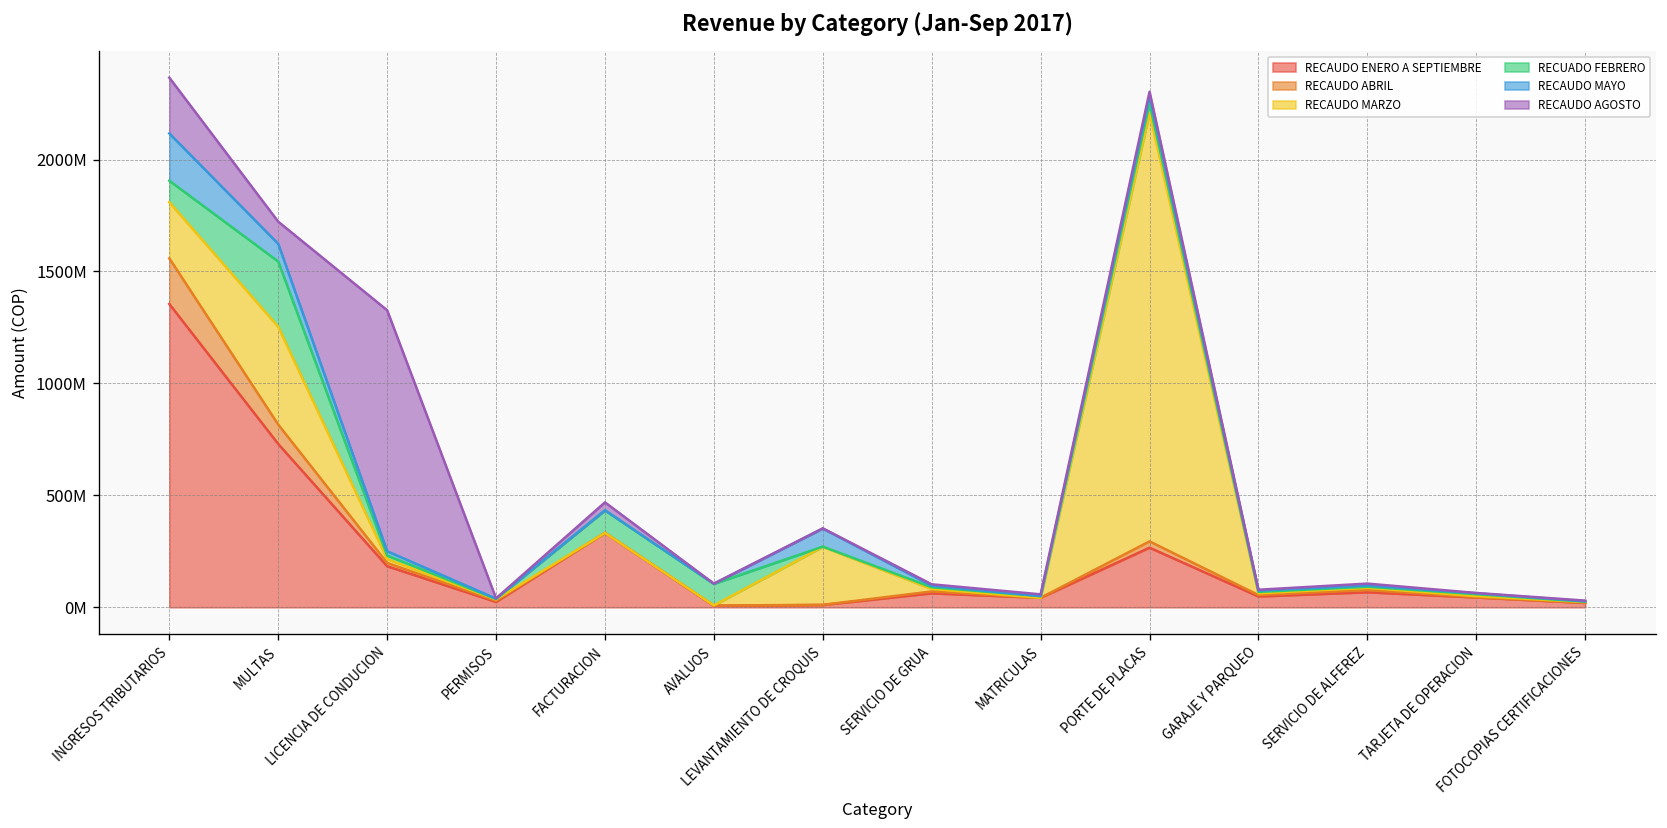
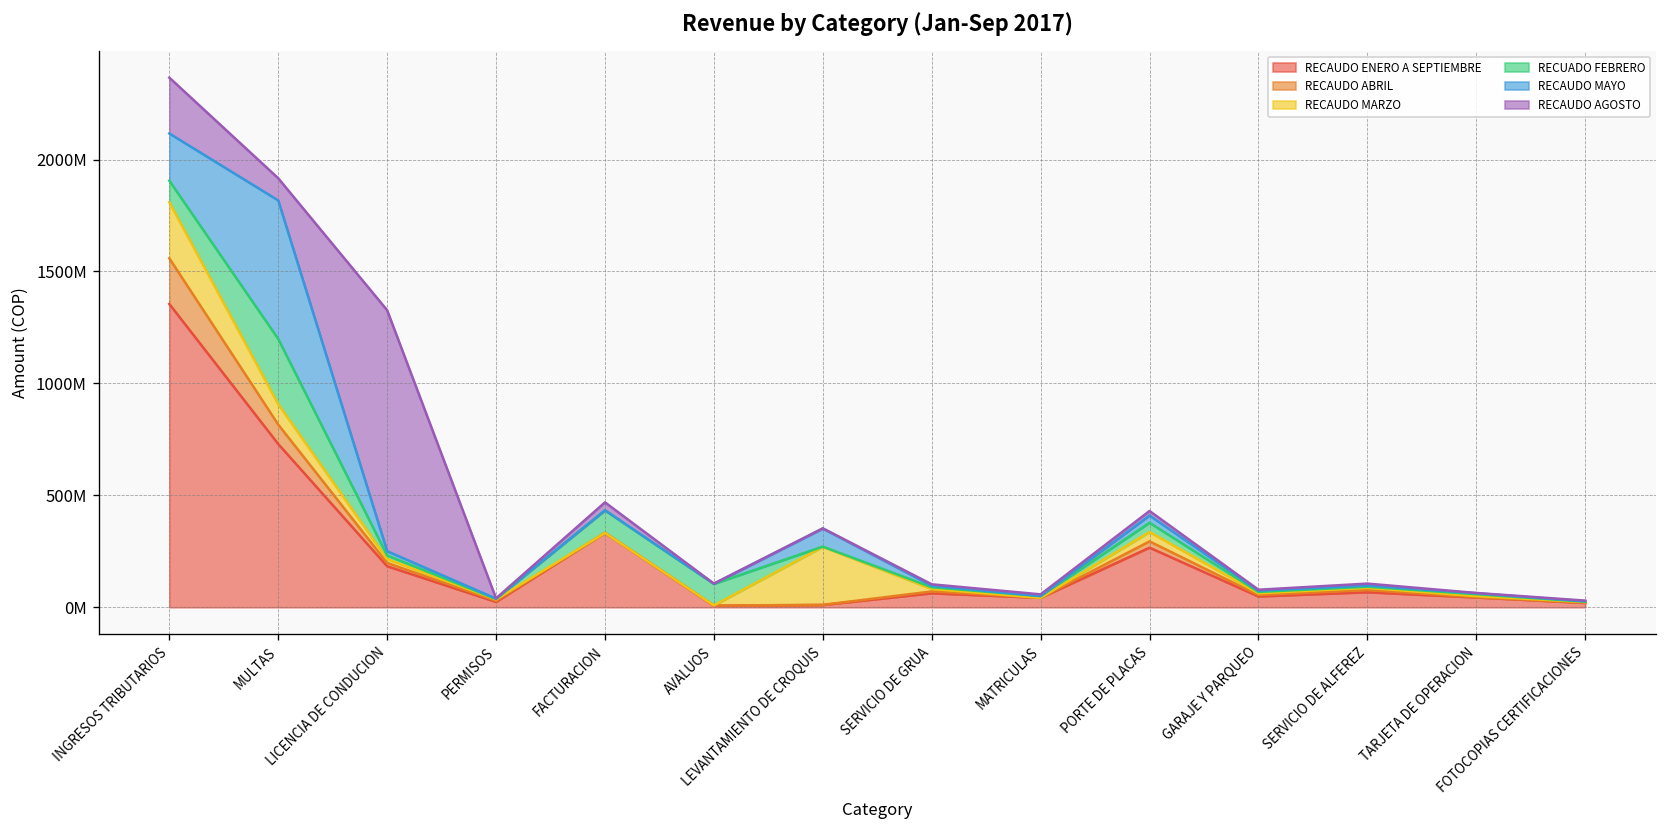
RECAUDO MARZO, MULTAS: 440000000 -> 90000000
RECAUDO MAYO, MULTAS: 80000000 -> 620000000
RECAUDO MARZO, PORTE DE PLACAS: 1910000000 -> 40000000
